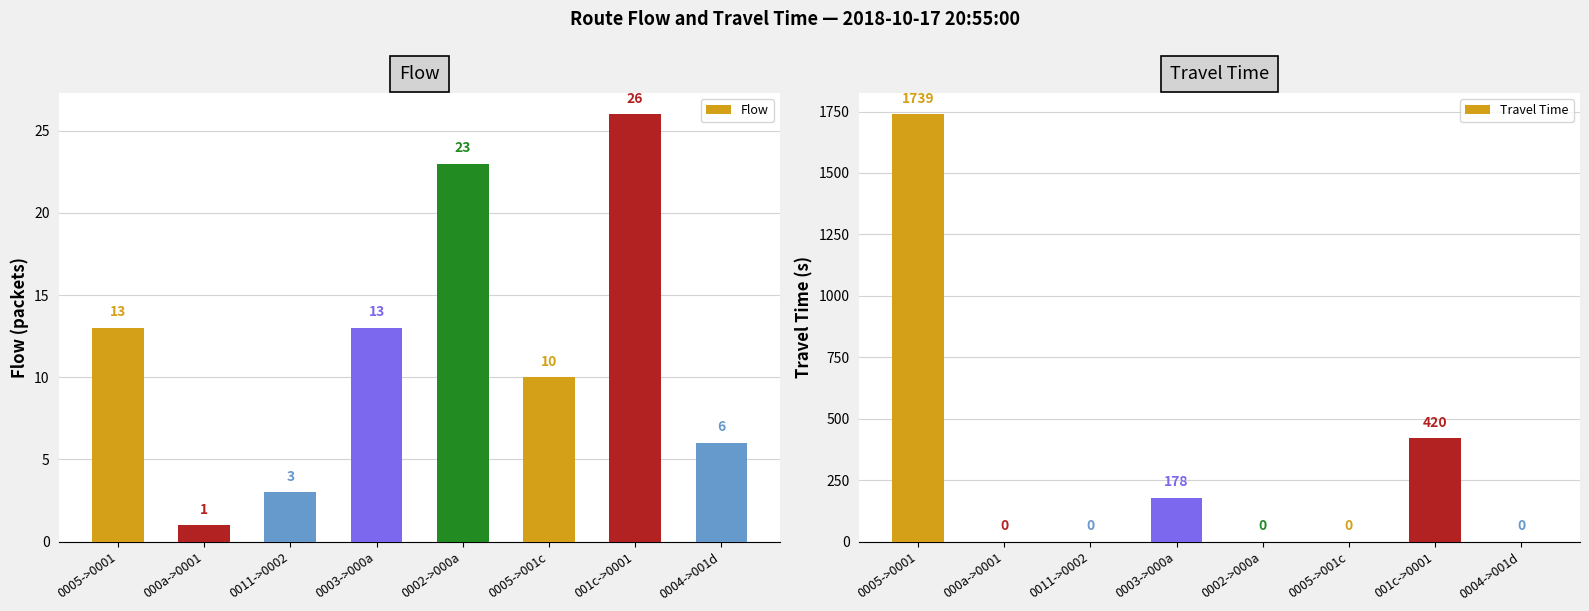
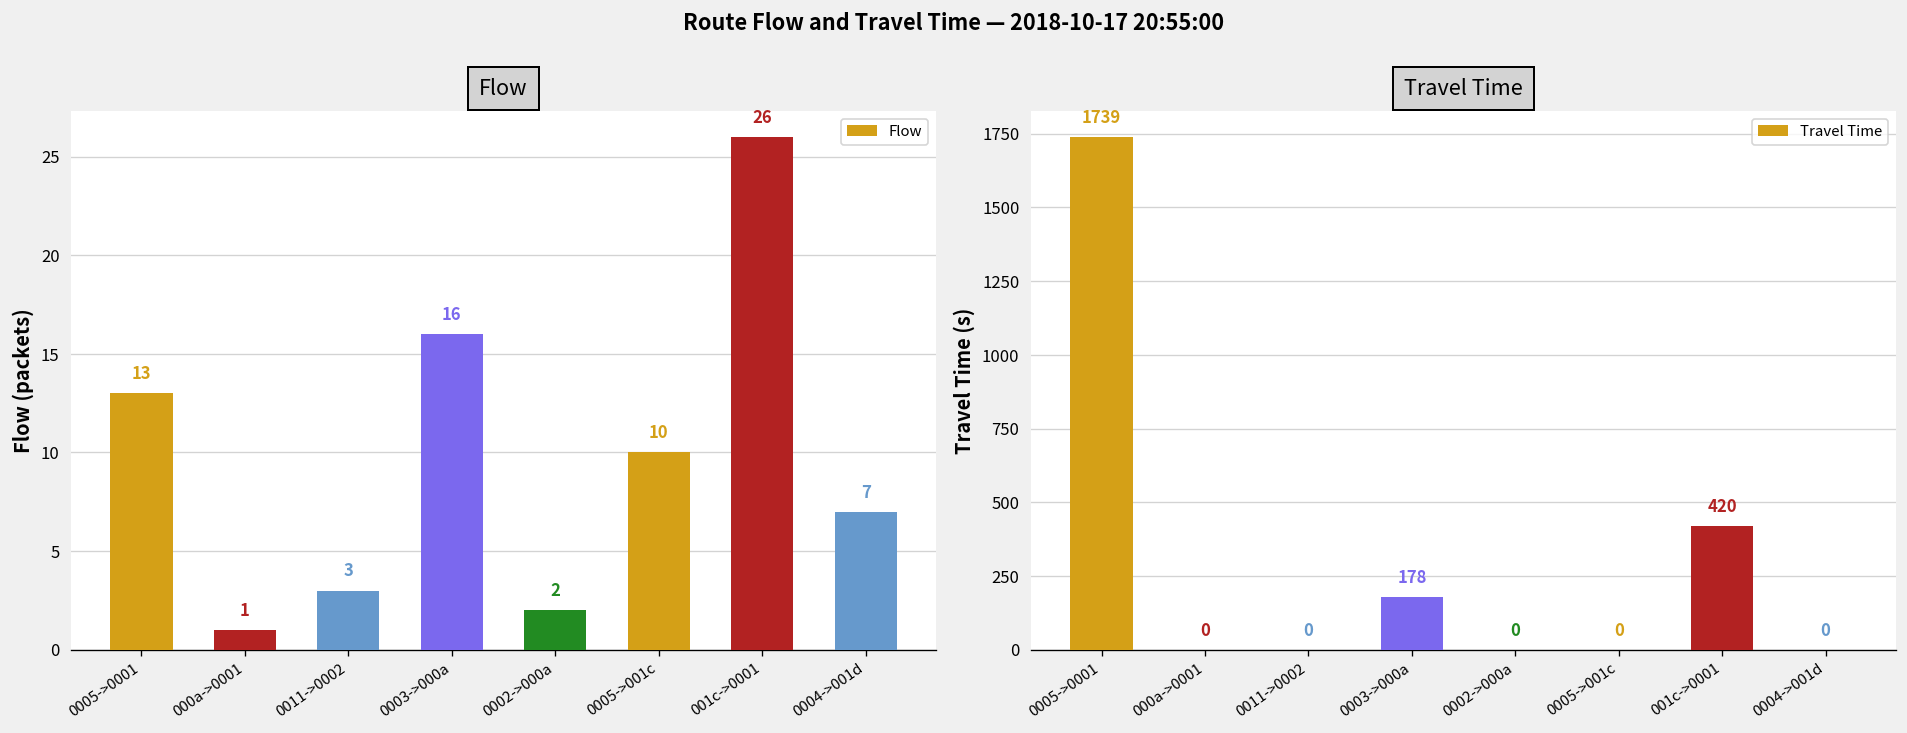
Flow, 0003->000a: 13 -> 16
Flow, 0002->000a: 23 -> 2
Flow, 0004->001d: 6 -> 7
